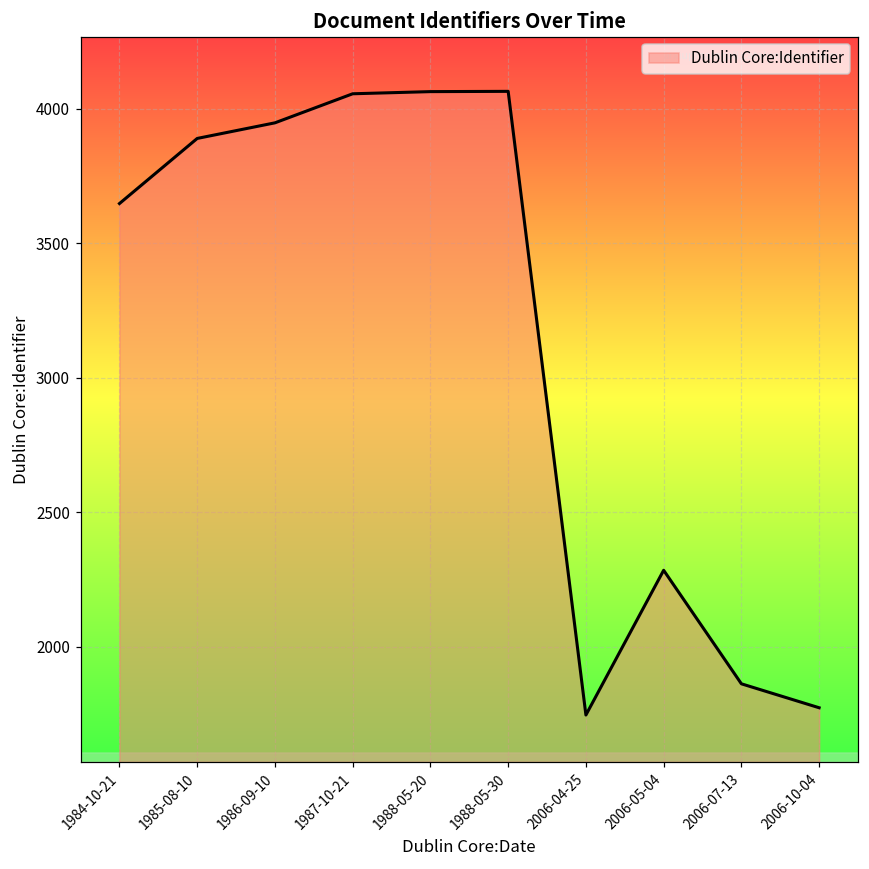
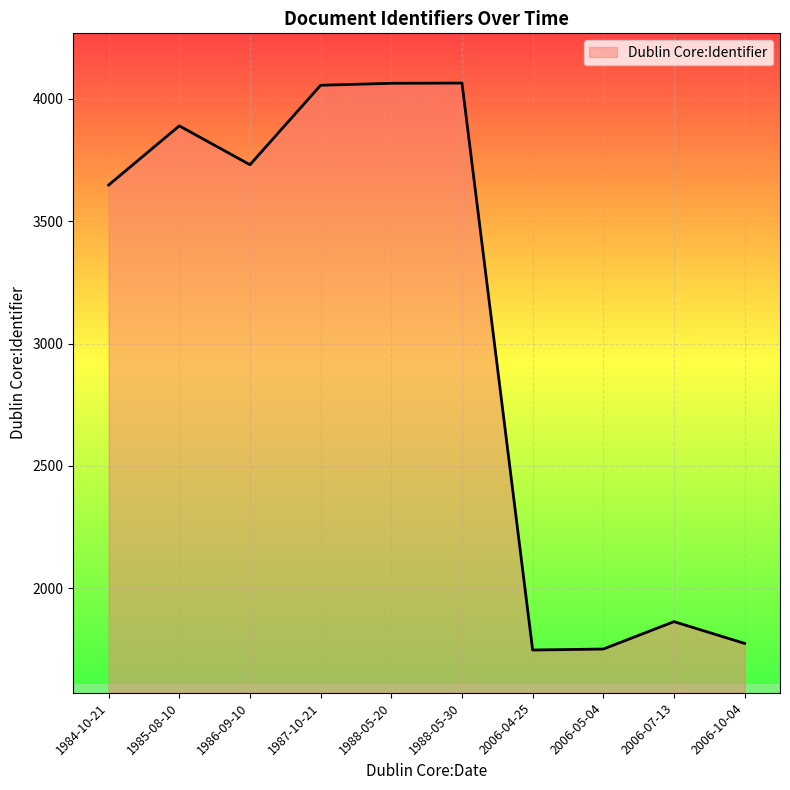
1986-09-10: 3950 -> 3730
2006-05-04: 2290 -> 1750
